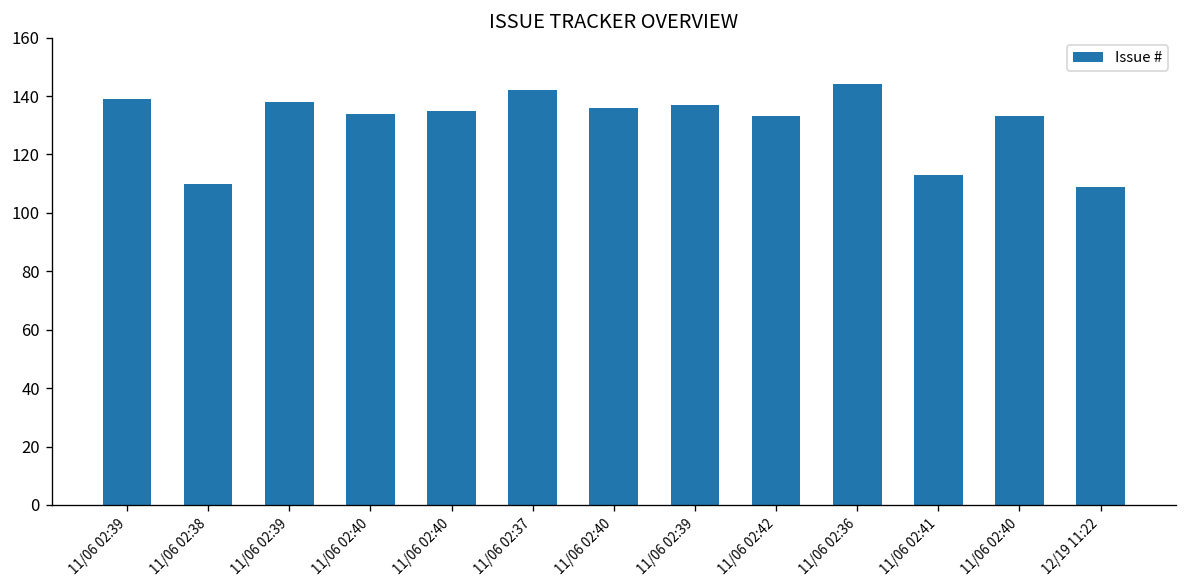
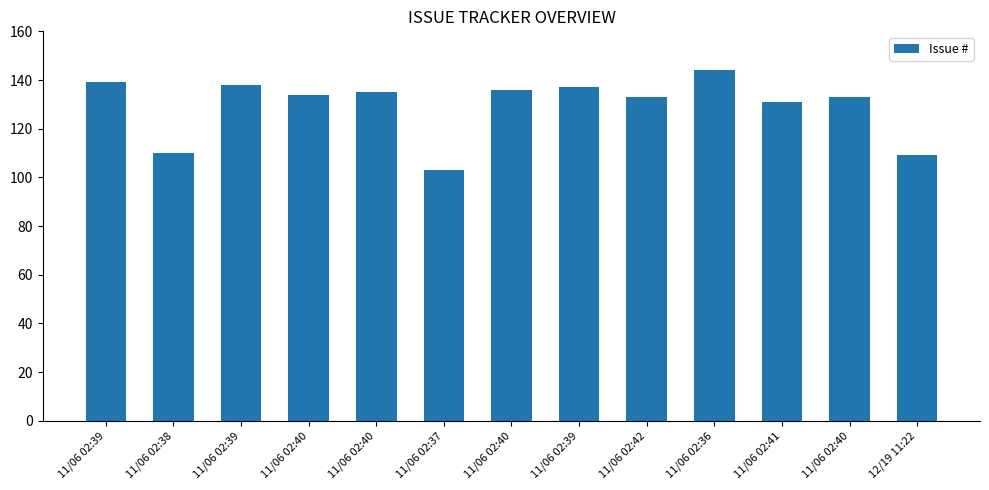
11/06 02:37: 142 -> 103
11/06 02:41: 113 -> 131
